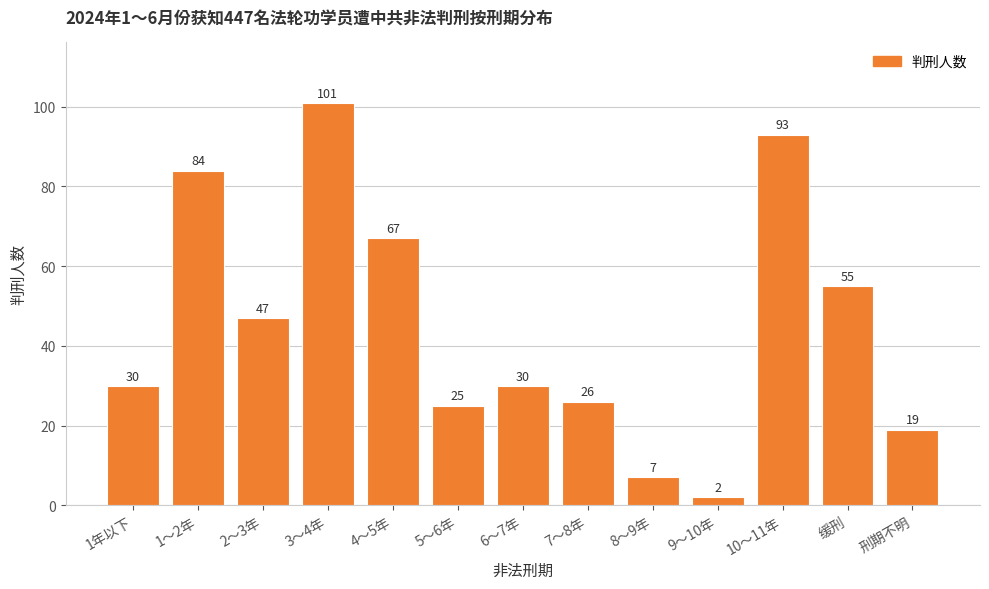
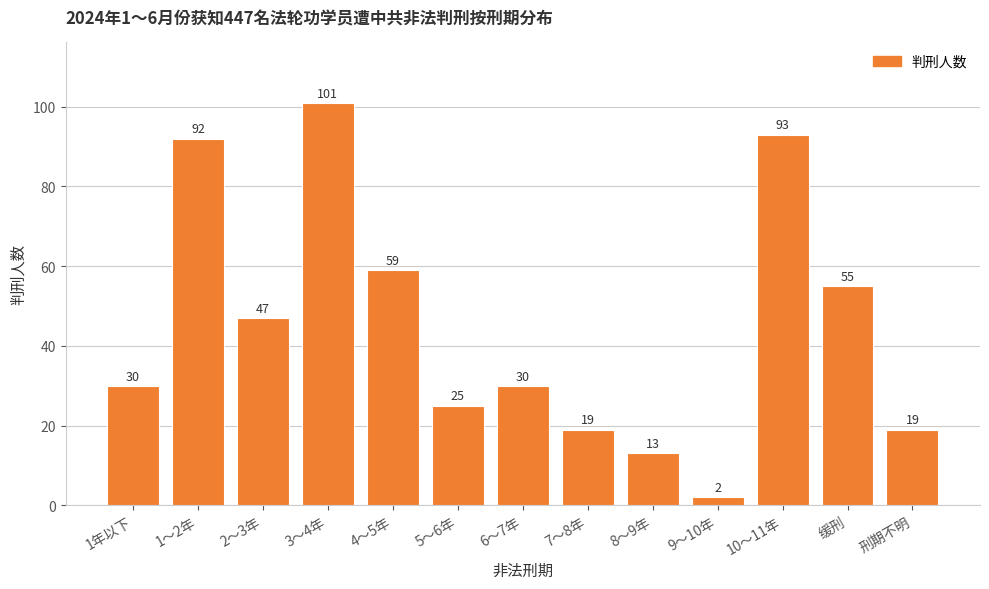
1～2年: 84 -> 92
4～5年: 67 -> 59
7～8年: 26 -> 19
8～9年: 7 -> 13
